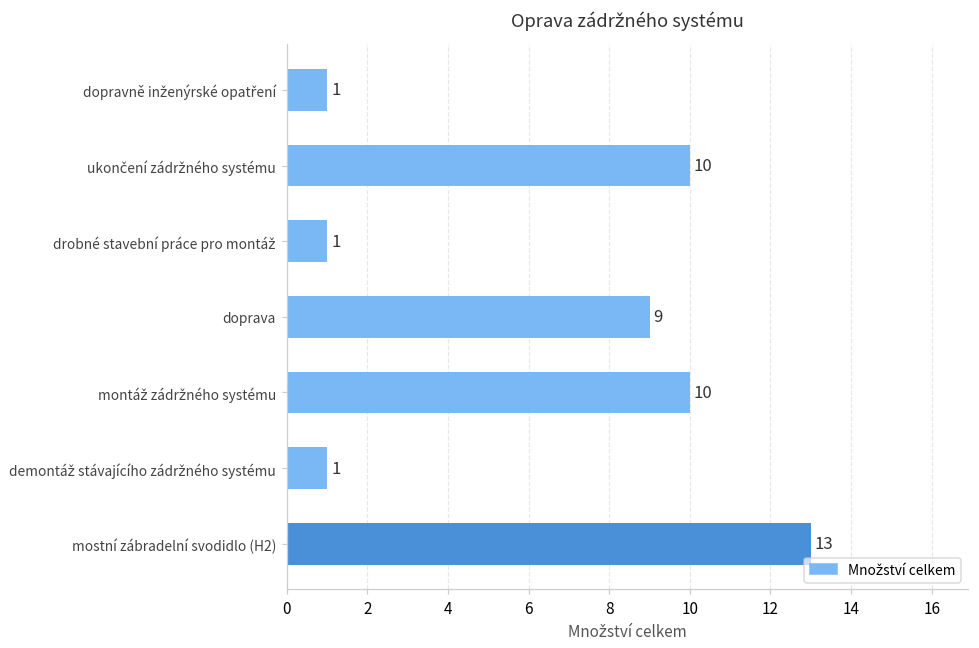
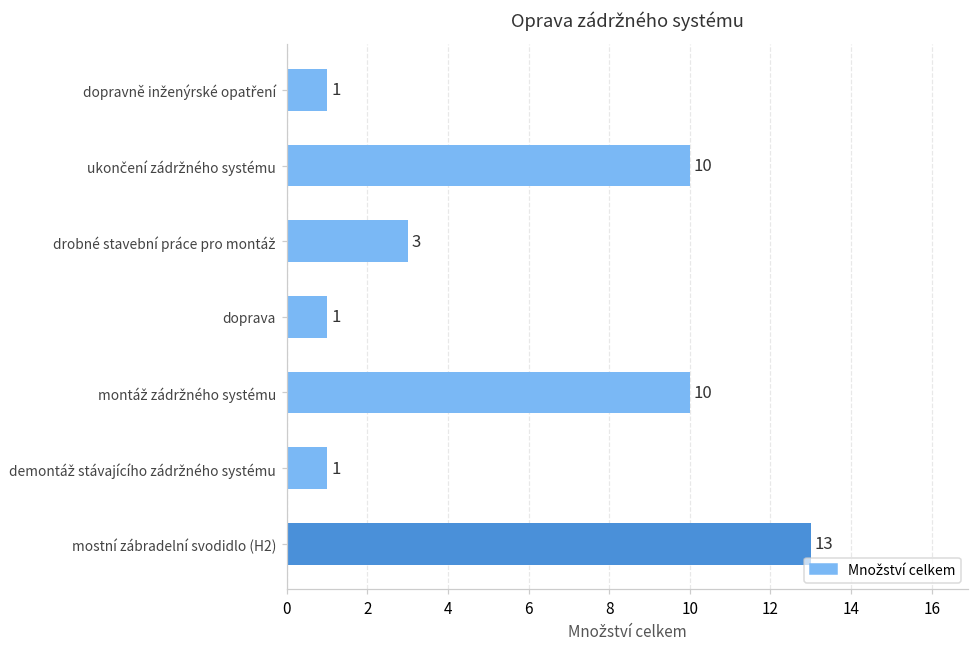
drobné stavební práce pro montáž: 1 -> 3
doprava: 9 -> 1
